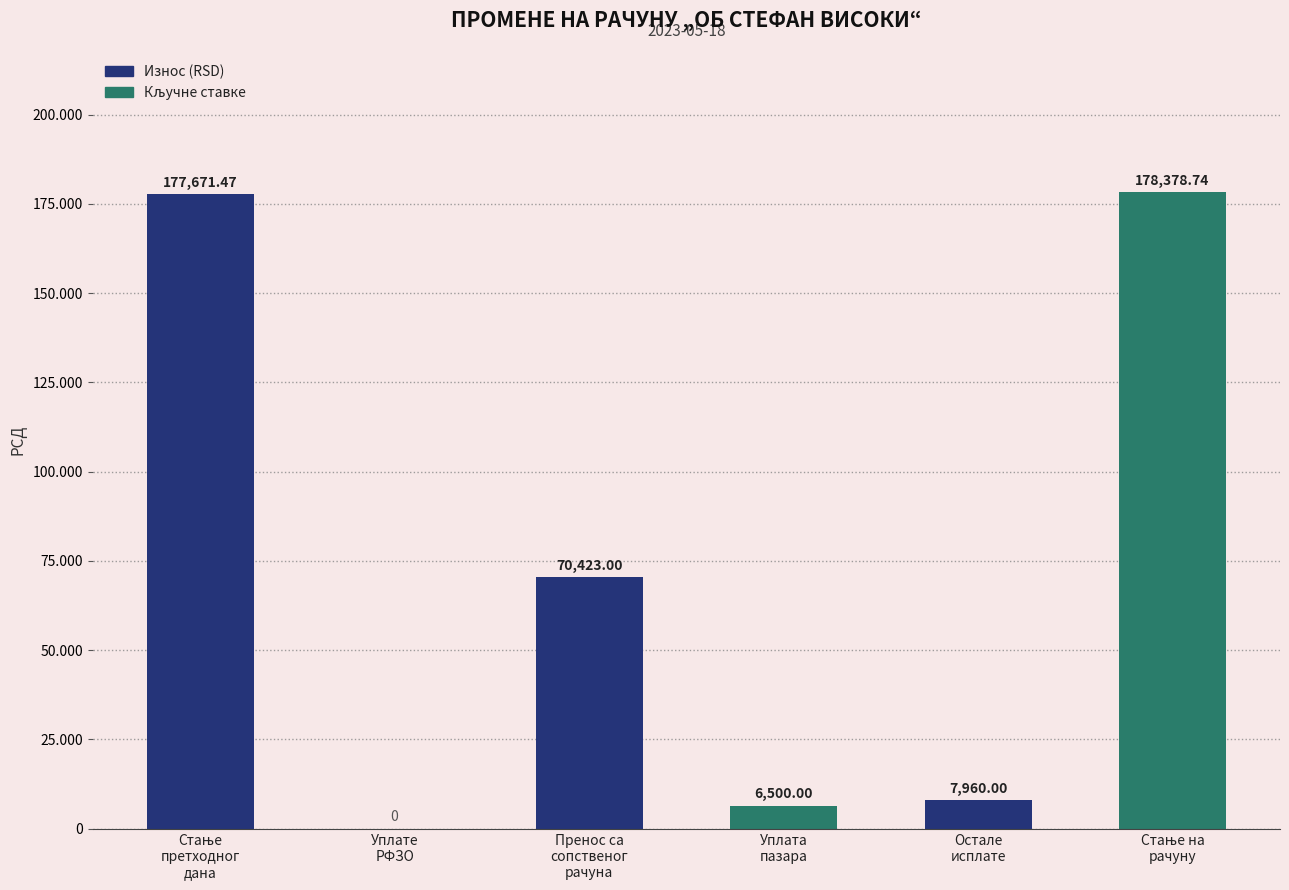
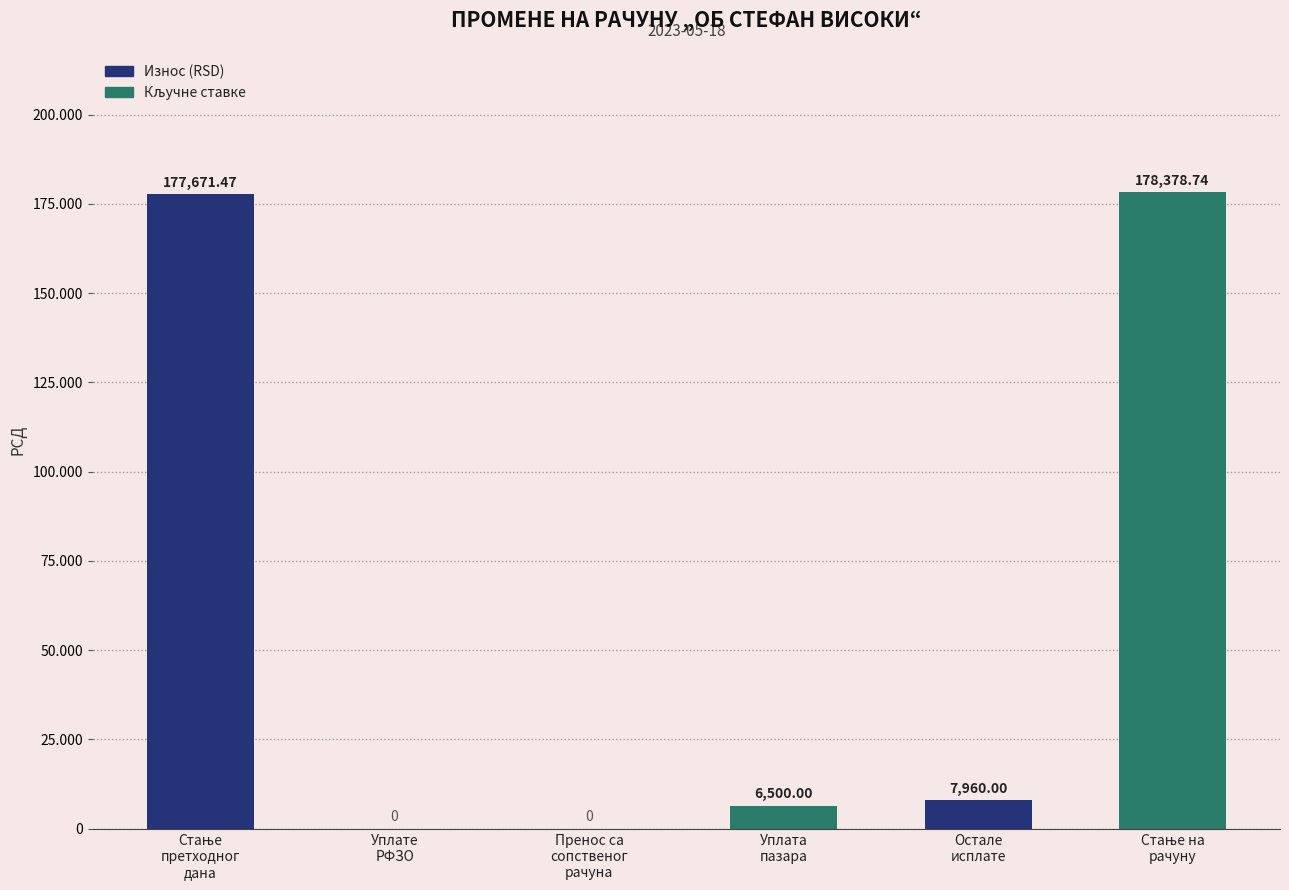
Пренос са сопственог рачуна: 70,423.00 -> 0
